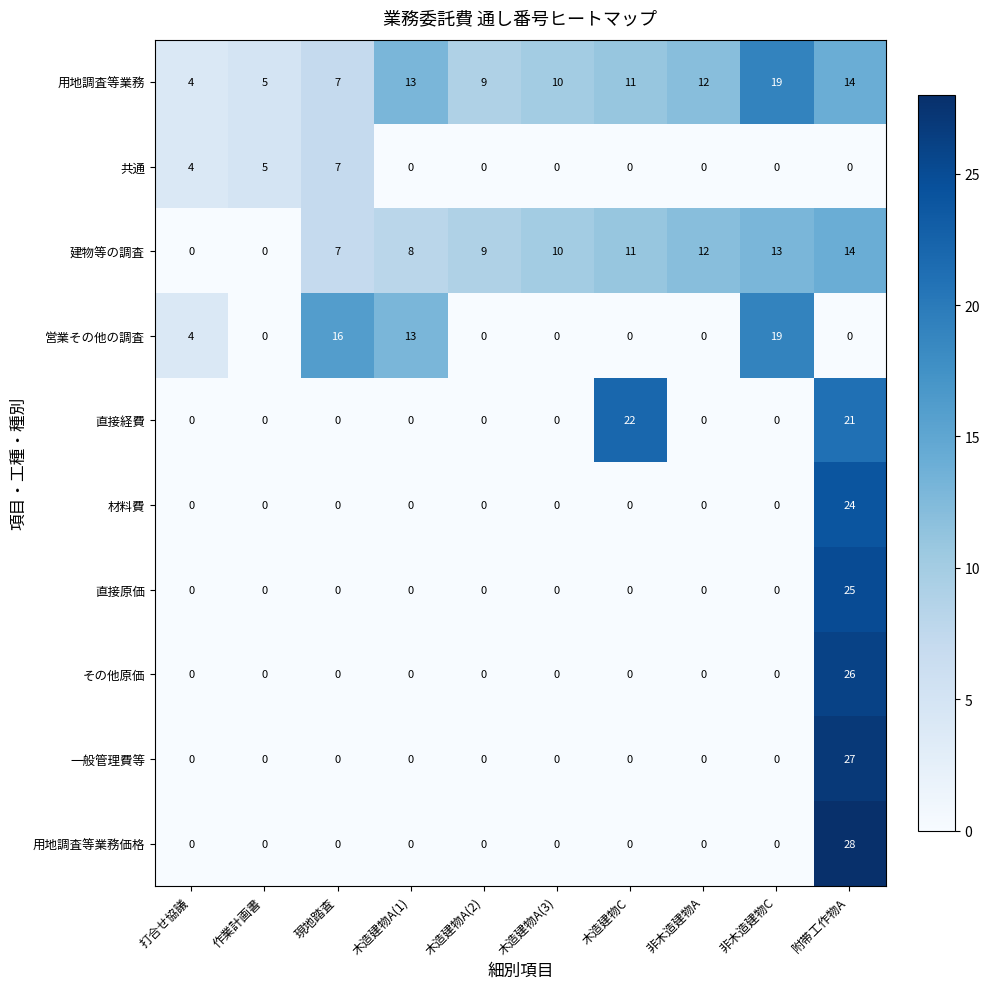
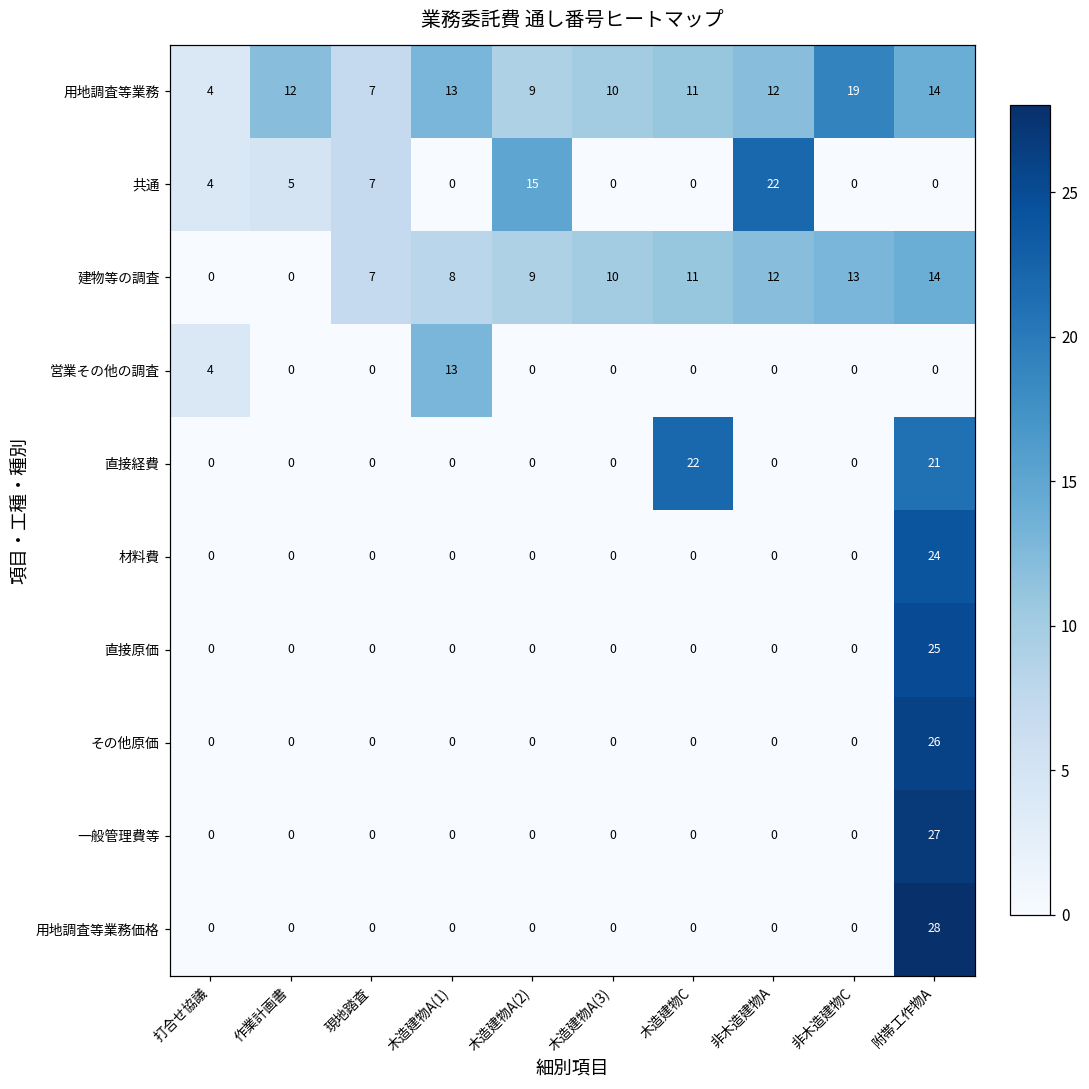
用地調査等業務, 作業計画書: 5 -> 12
共通, 木造建物A(2): 0 -> 15
共通, 非木造建物A: 0 -> 22
営業その他の調査, 現地踏査: 16 -> 0
営業その他の調査, 非木造建物C: 19 -> 0
